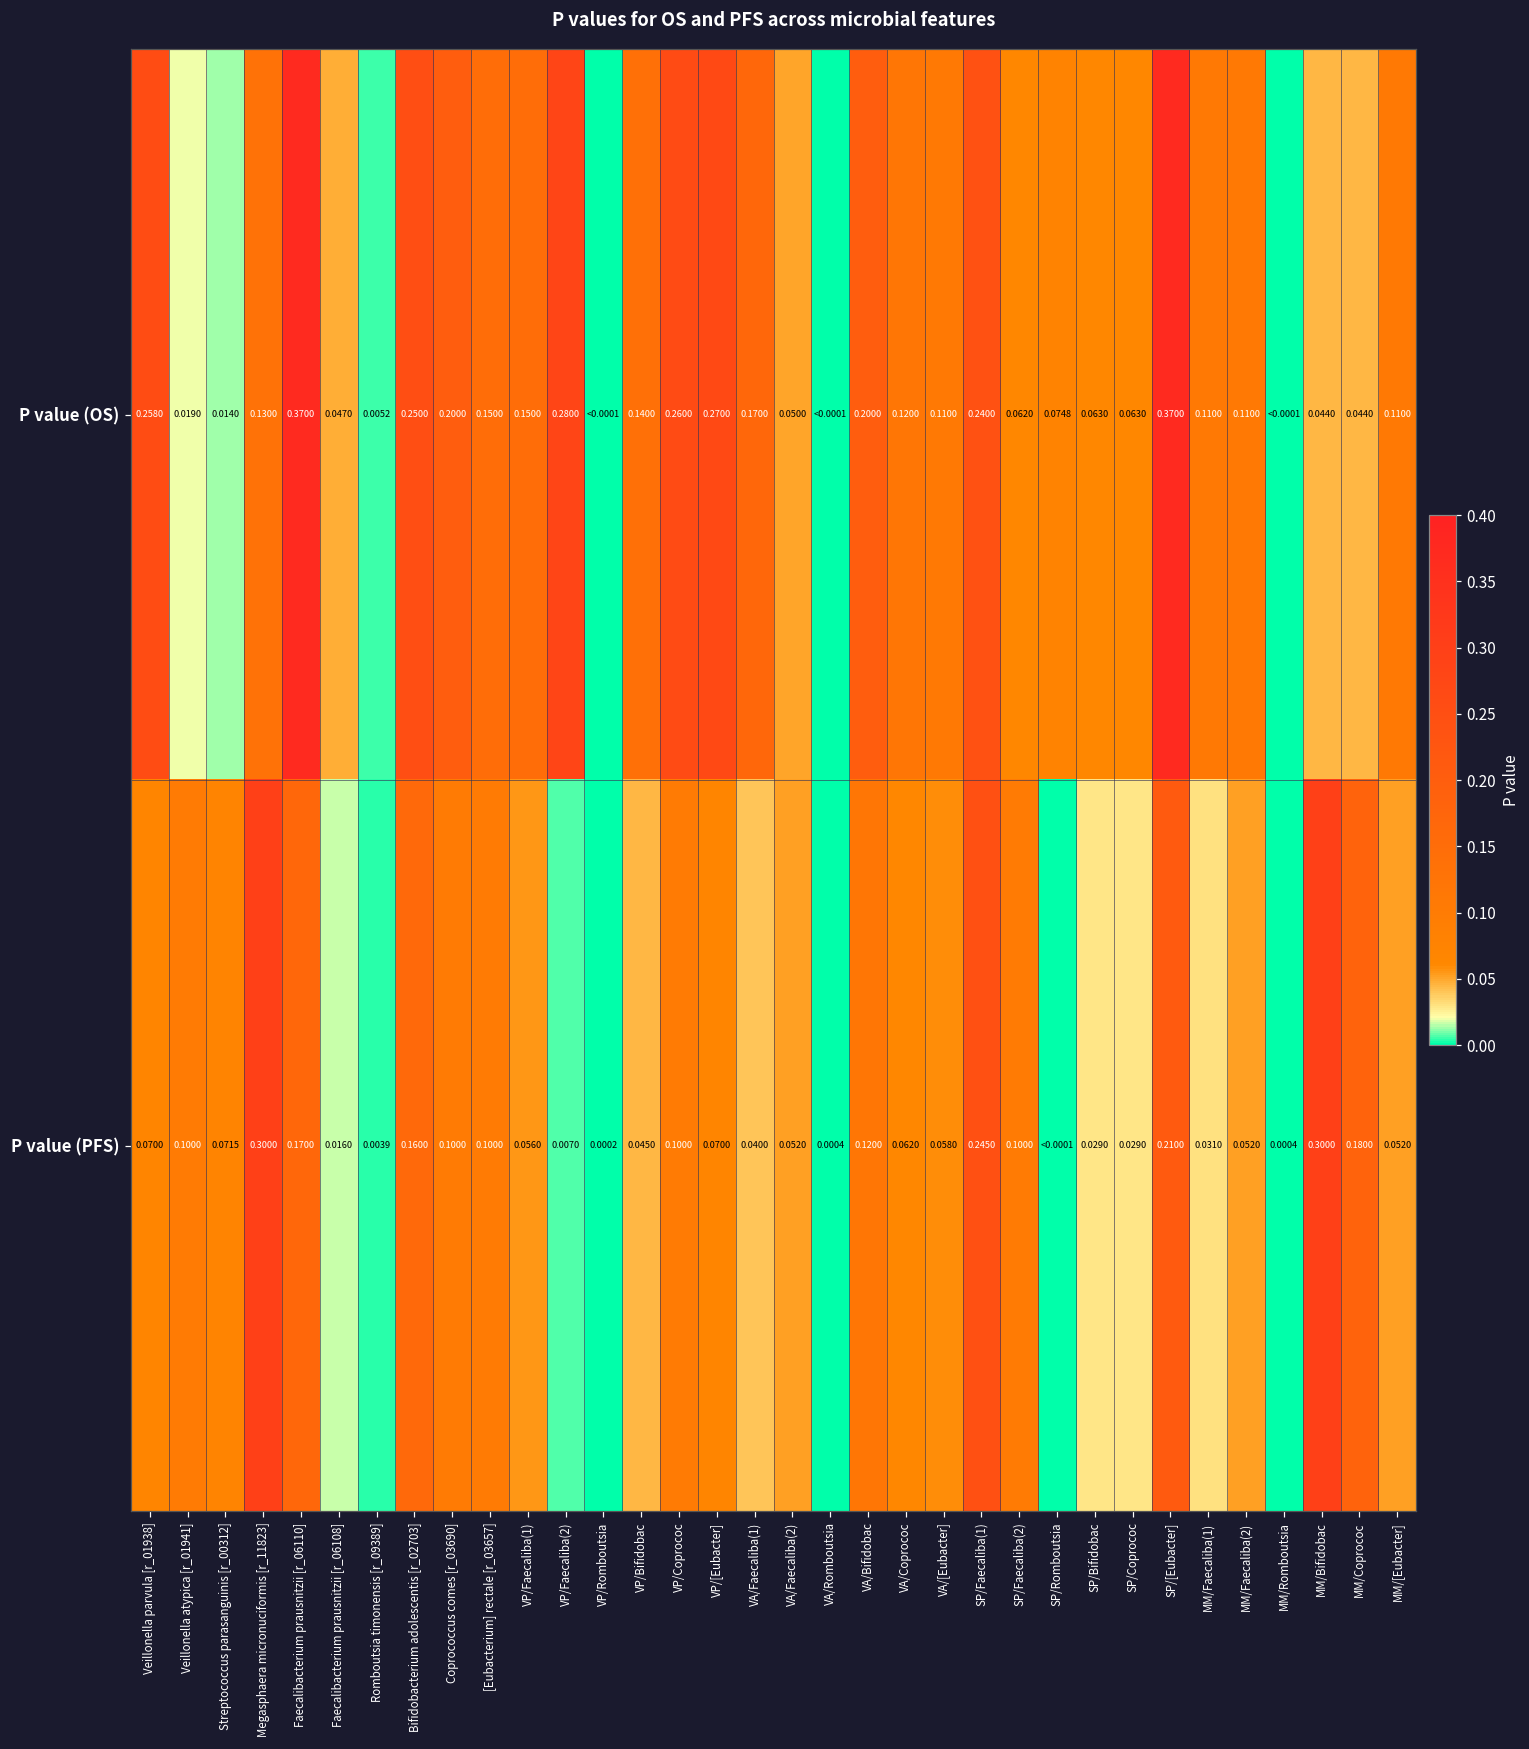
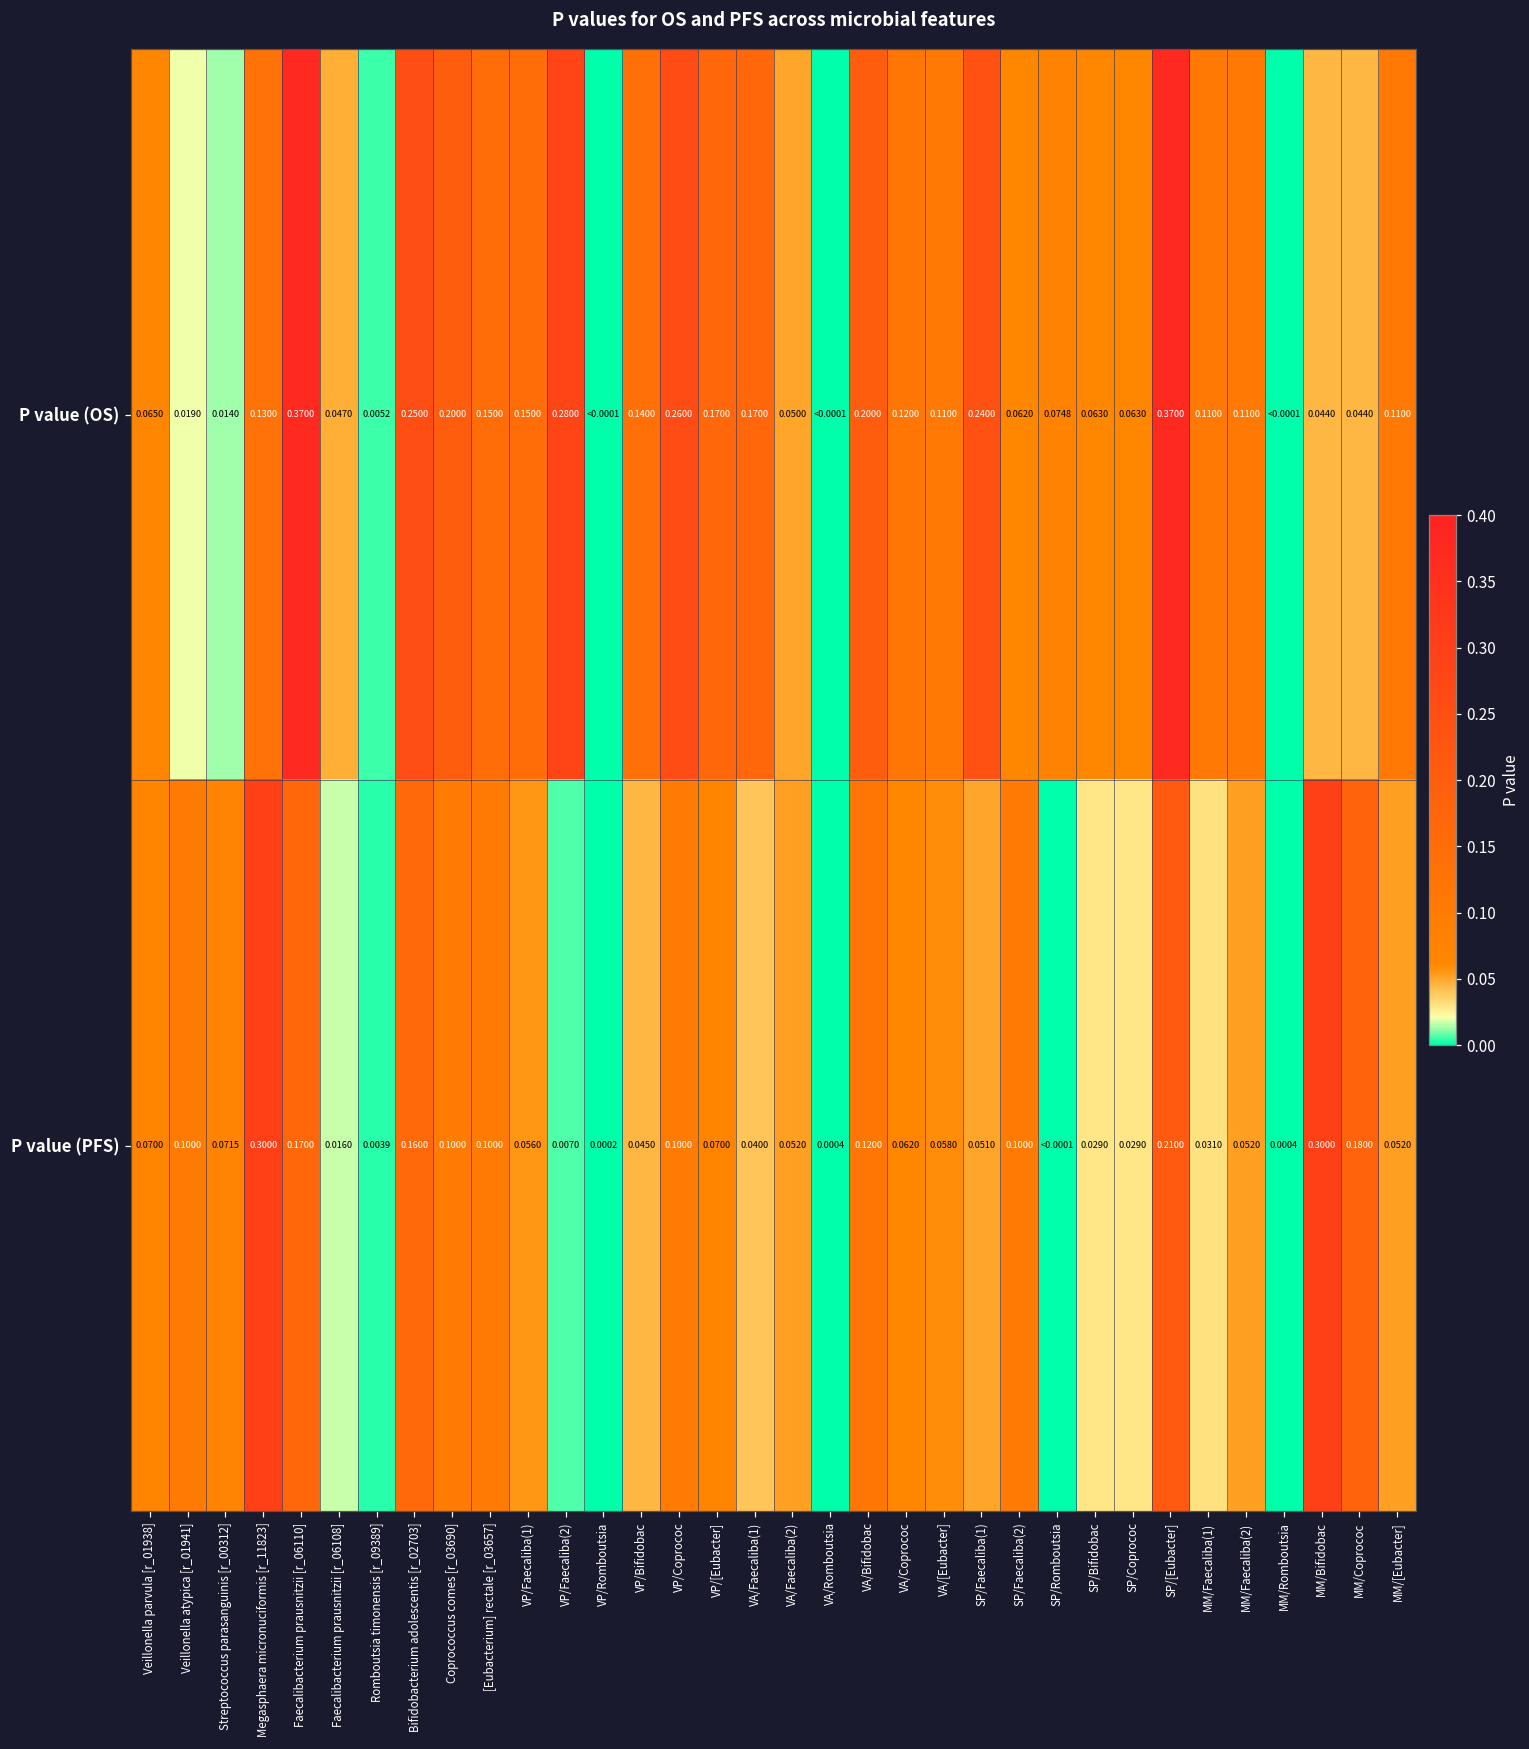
P value (OS), Veillonella parvula [r_01938]: 0.2580 -> 0.0650
P value (OS), VP/[Eubacter]: 0.2700 -> 0.1700
P value (PFS), SP/Faecaliba(1): 0.2450 -> 0.0510
